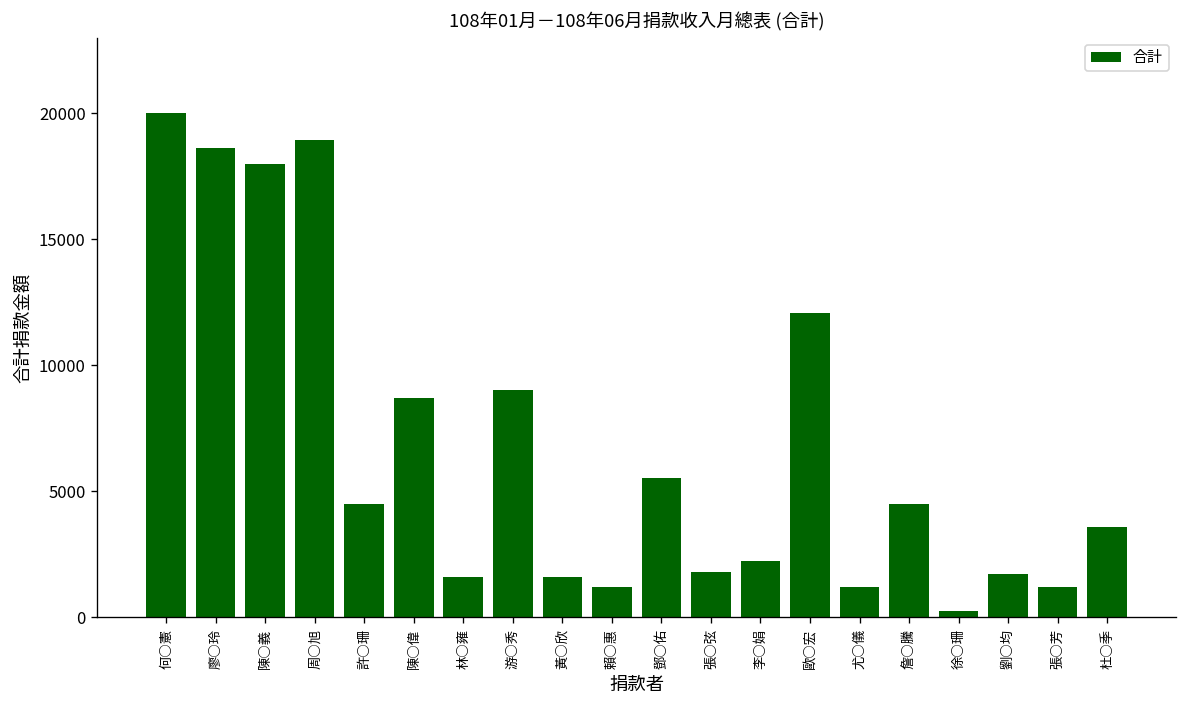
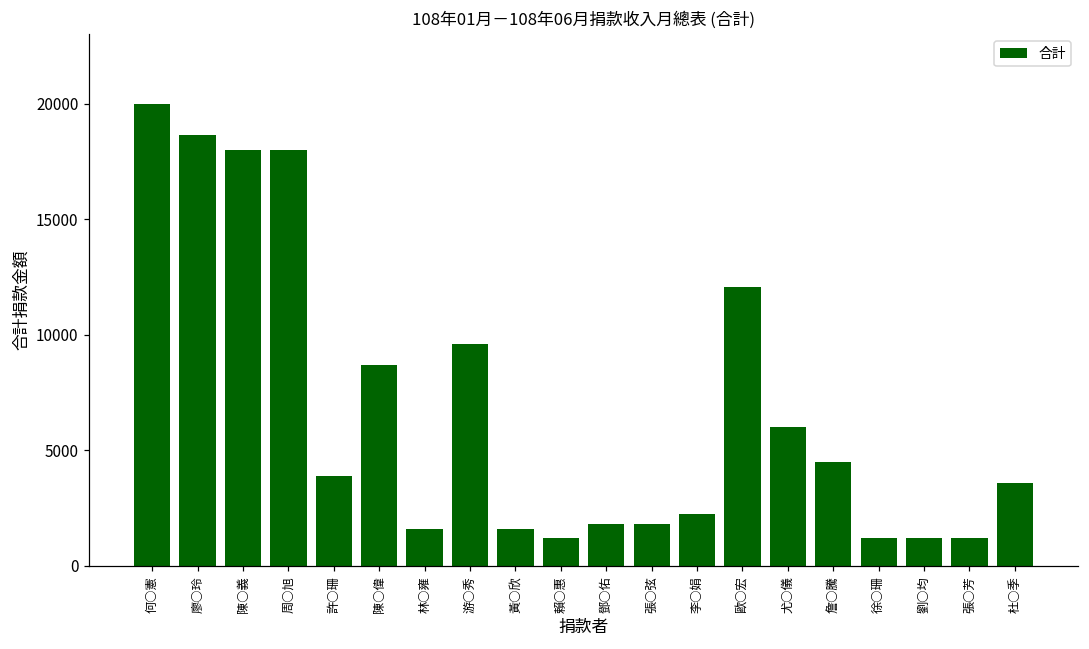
周○旭: 19000 -> 18000
許○珊: 4500 -> 3900
游○秀: 9000 -> 9600
鄧○佑: 5500 -> 1800
尤○儀: 1200 -> 6000
徐○珊: 300 -> 1200
劉○均: 1700 -> 1200
